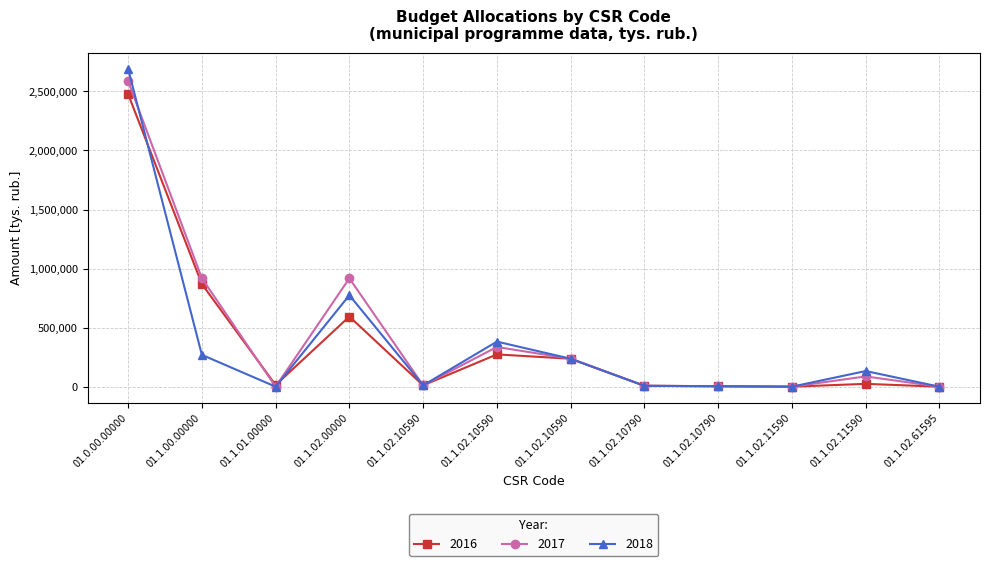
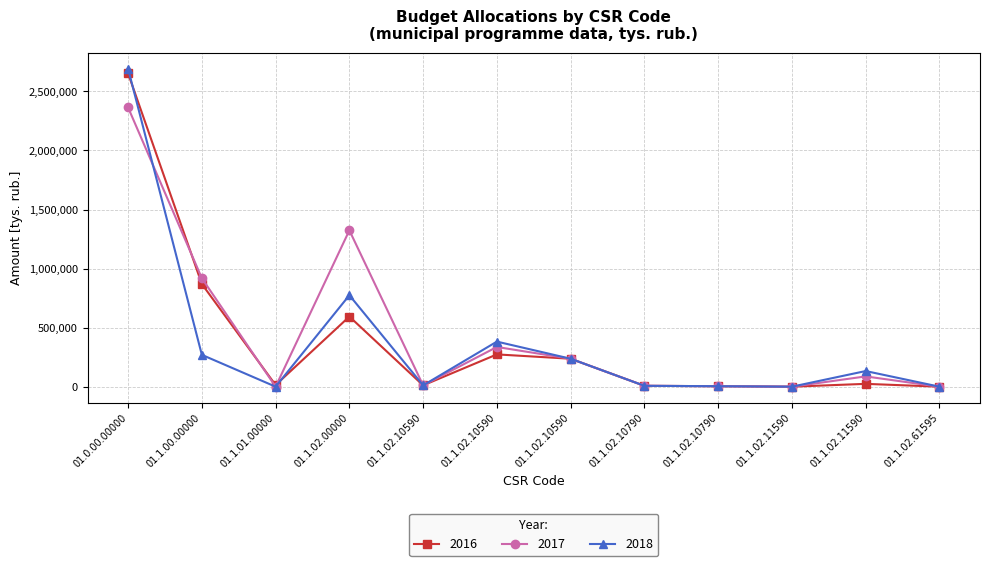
2016, 01.0.00.00000: 2,480,000 -> 2,650,000
2017, 01.0.00.00000: 2,590,000 -> 2,360,000
2017, 01.1.02.00000: 920,000 -> 1,320,000
